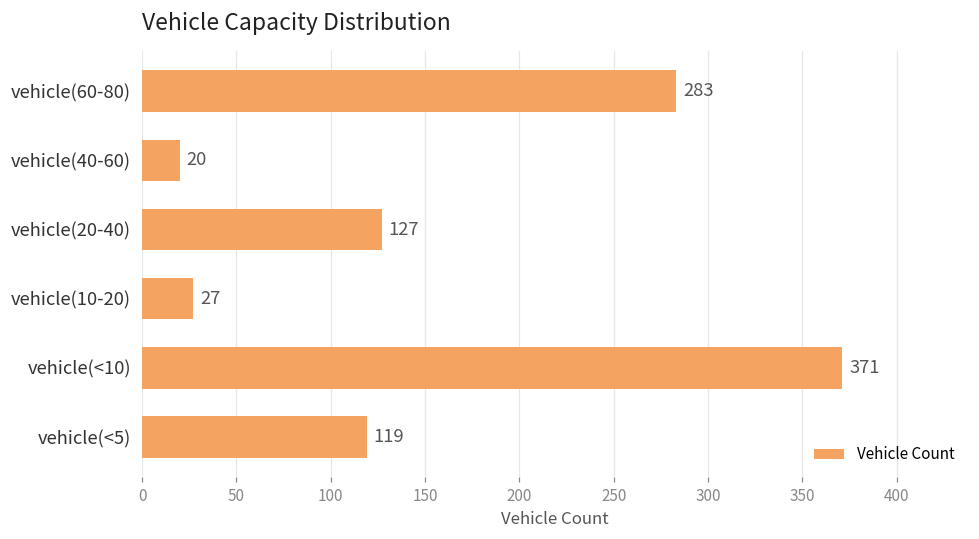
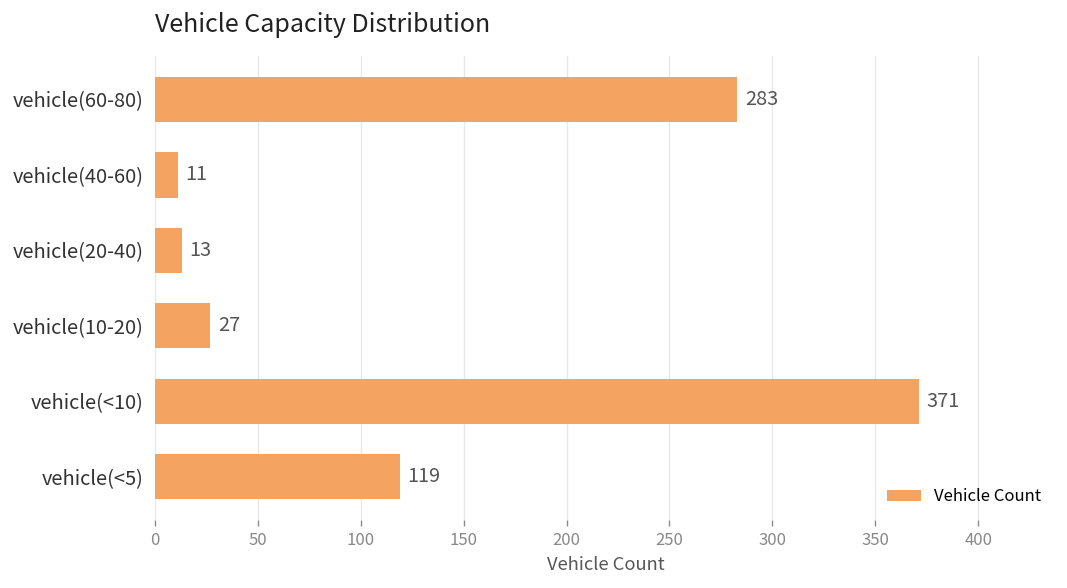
vehicle(40-60): 20 -> 11
vehicle(20-40): 127 -> 13
